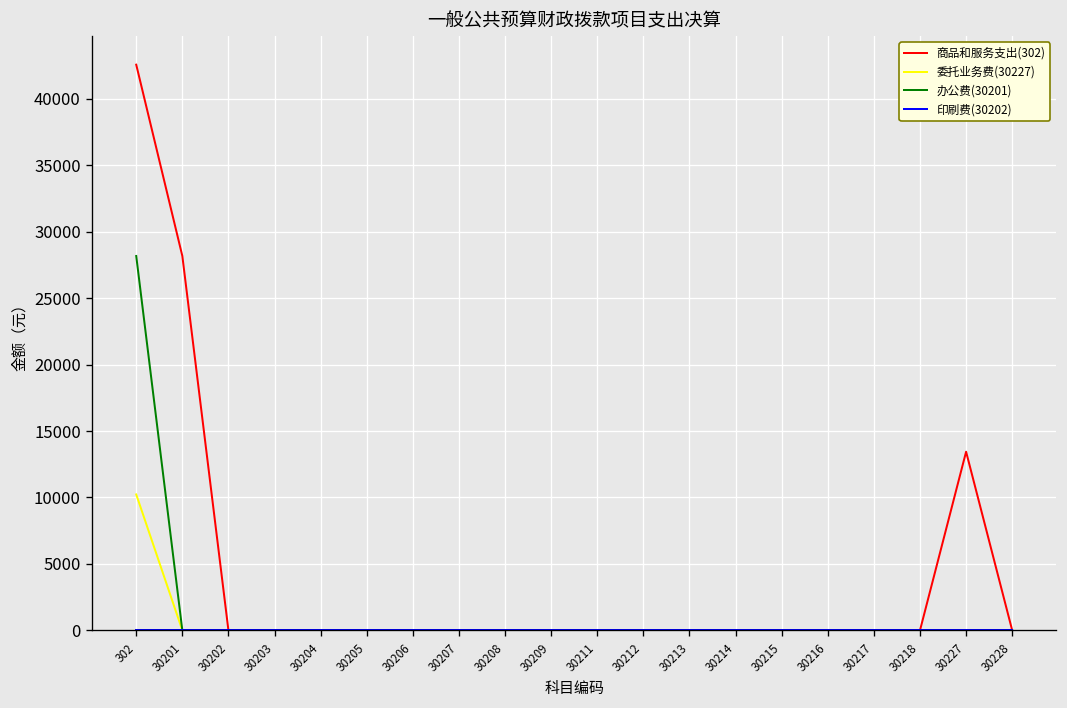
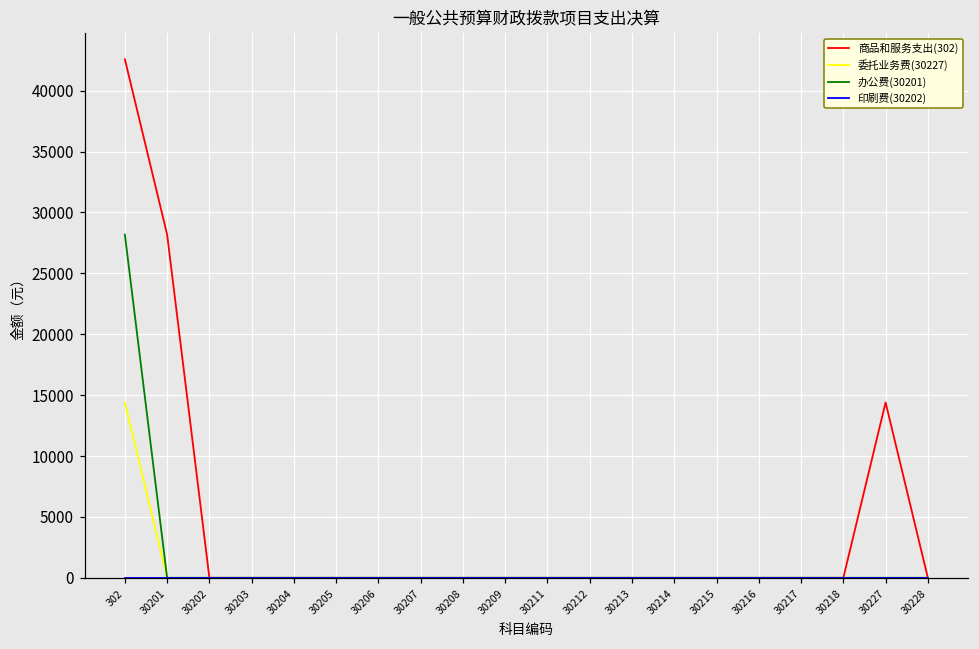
委托业务费(30227), 302: 10200 -> 14400
商品和服务支出(302), 30227: 13400 -> 14400
